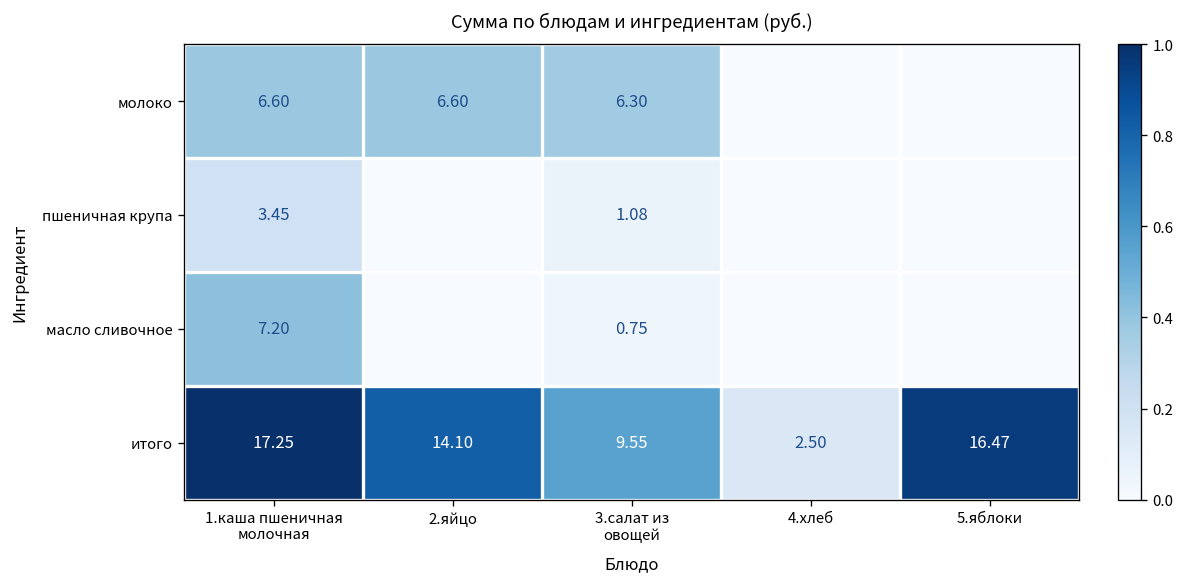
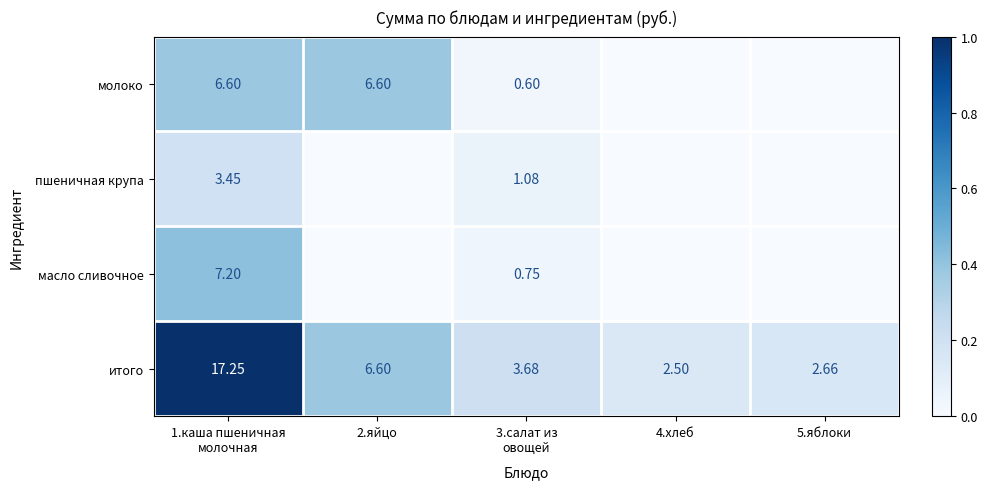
молоко, 3.салат из овощей: 6.30 -> 0.60
итого, 2.яйцо: 14.10 -> 6.60
итого, 3.салат из овощей: 9.55 -> 3.68
итого, 5.яблоки: 16.47 -> 2.66
